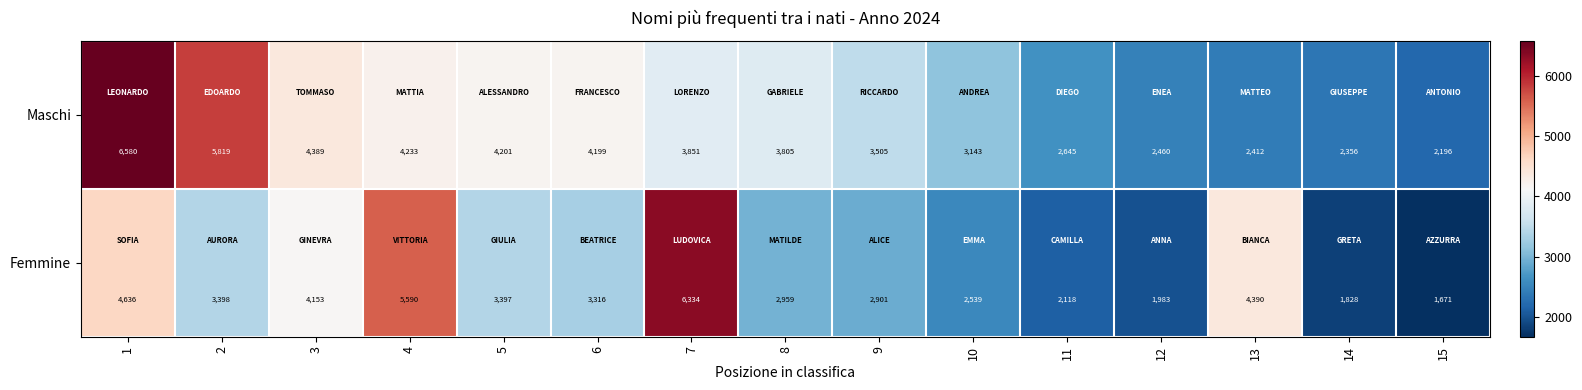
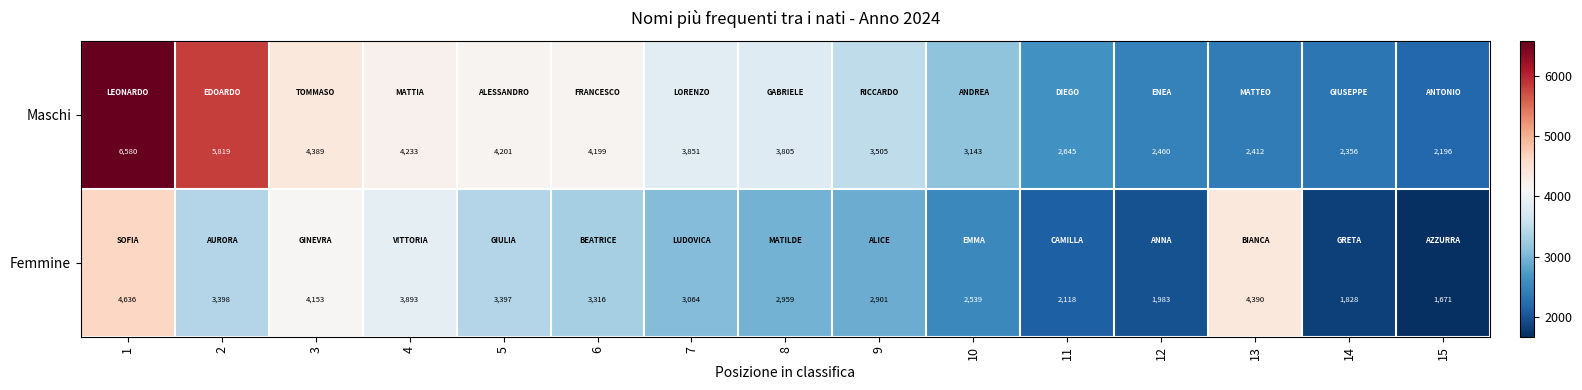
Femmine, 4: 5,590 -> 3,893
Femmine, 7: 6,334 -> 3,064
